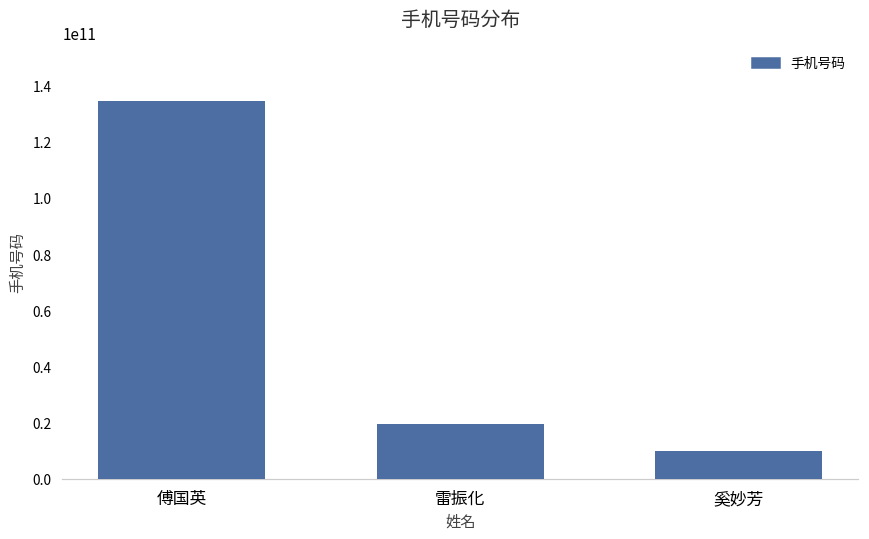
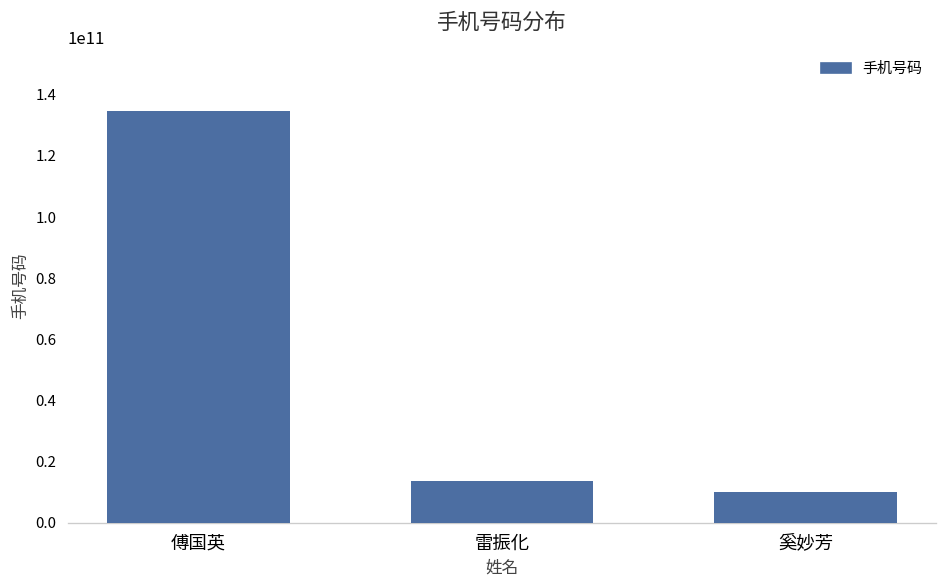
雷振化: 20000000000 -> 14000000000
